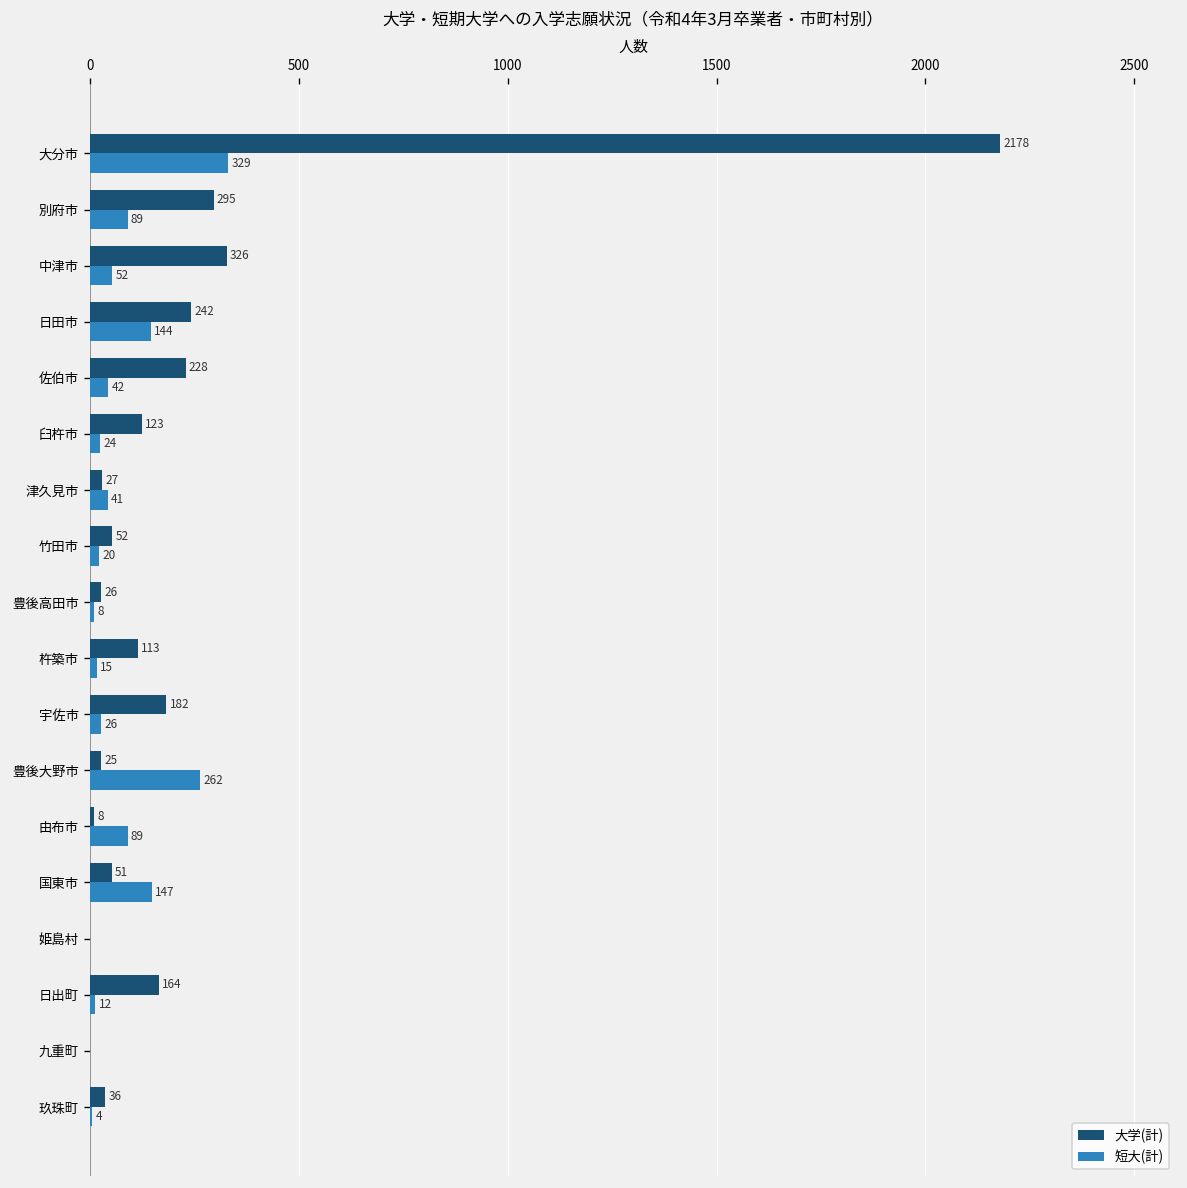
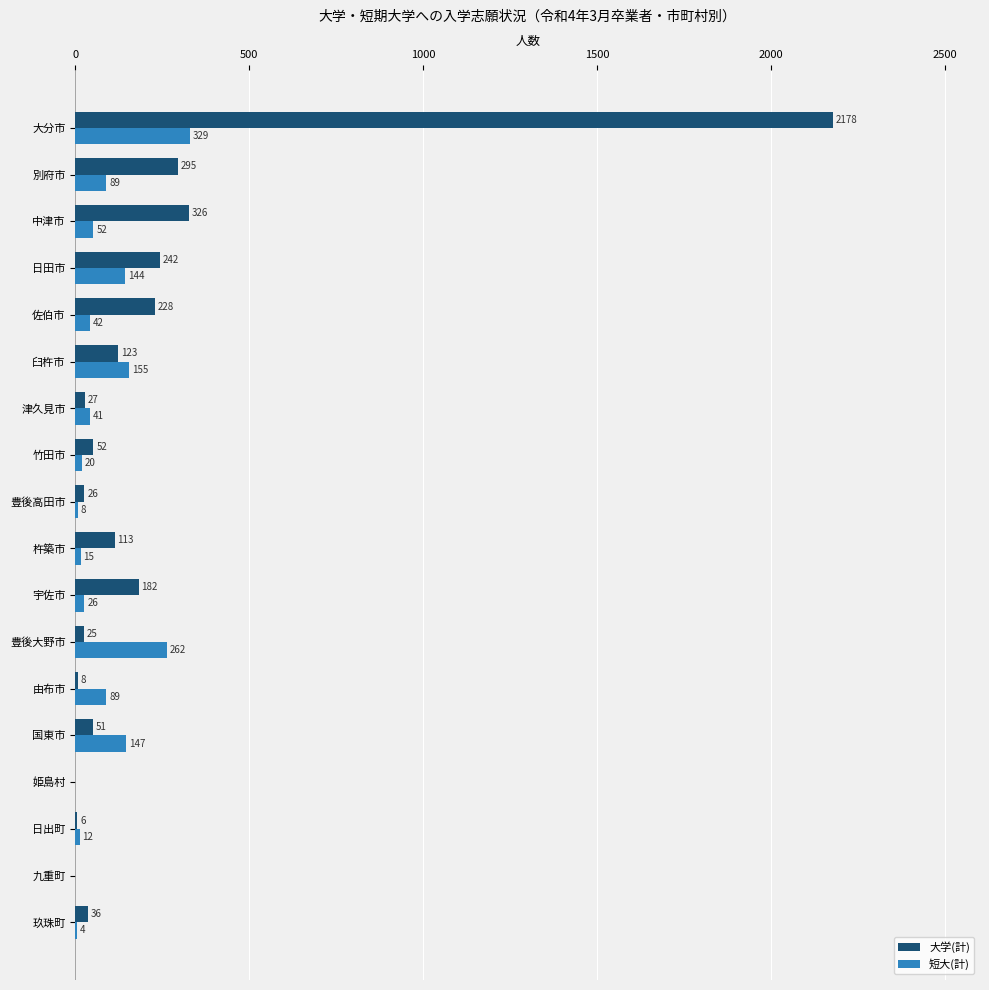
短大(計), 臼杵市: 24 -> 155
大学(計), 日出町: 164 -> 6
